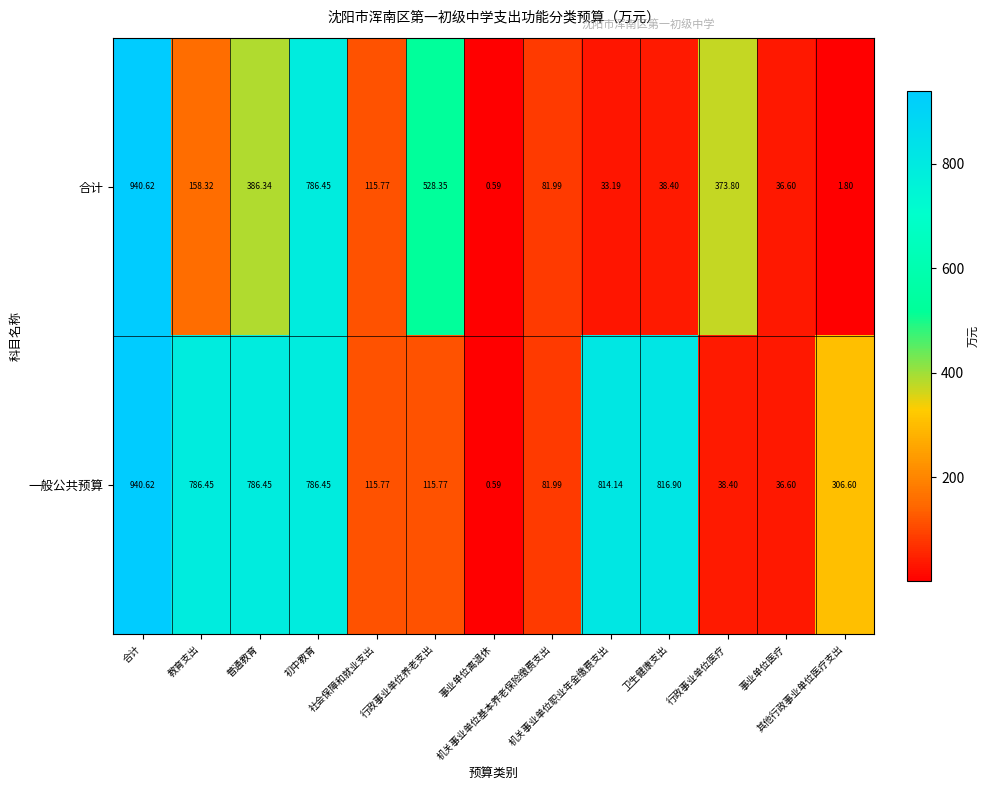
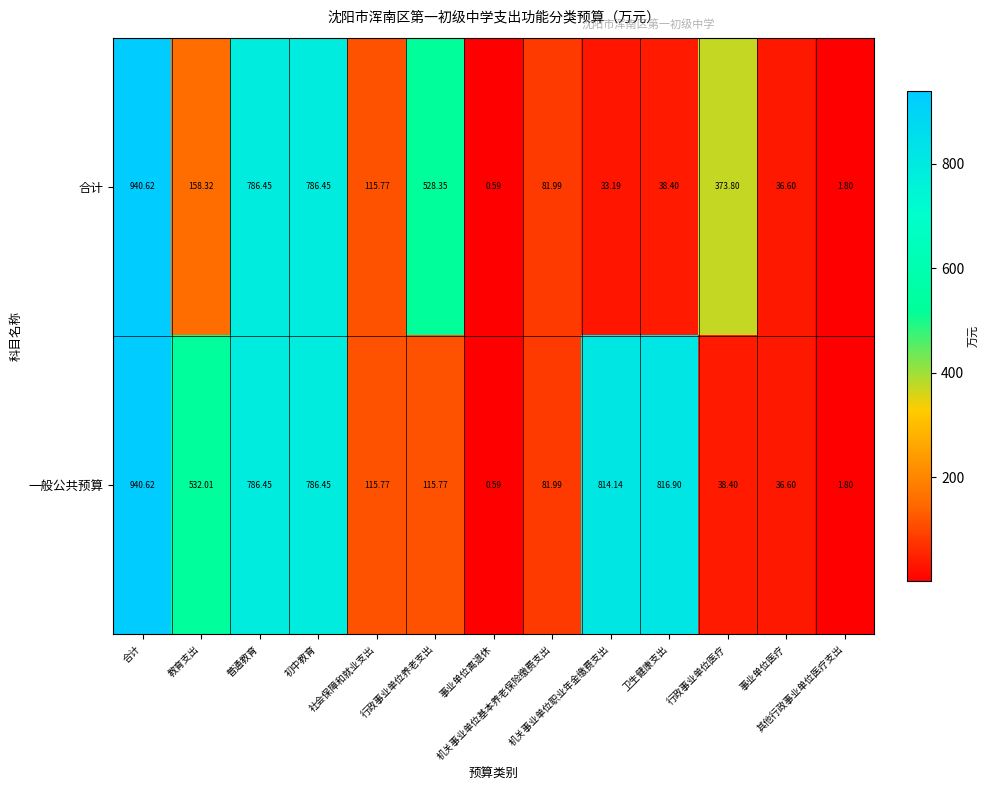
合计, 普通教育: 386.34 -> 786.45
一般公共预算, 教育支出: 786.45 -> 532.01
一般公共预算, 其他行政事业单位医疗支出: 306.60 -> 1.80
